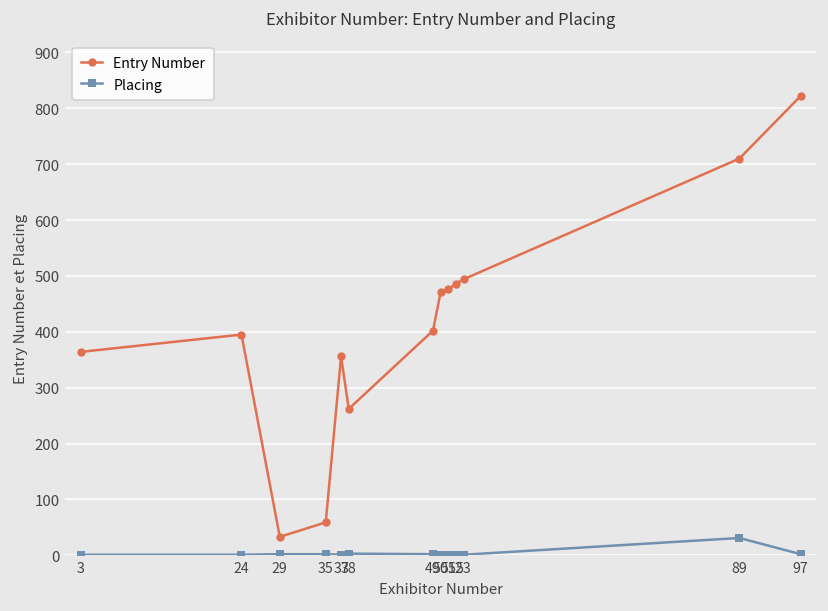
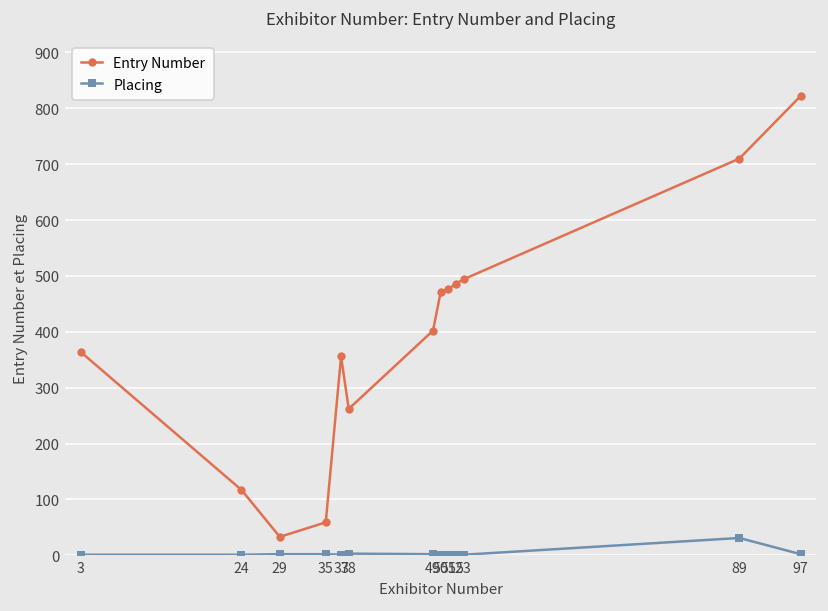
Entry Number, 24: 400 -> 120
